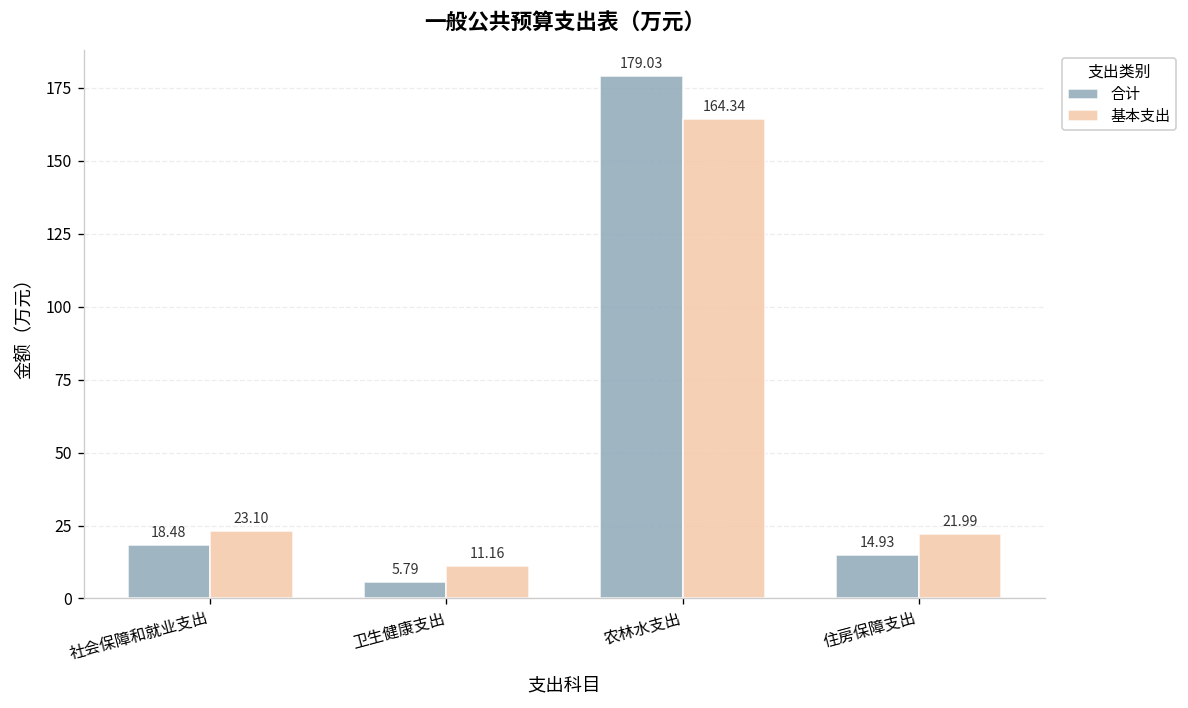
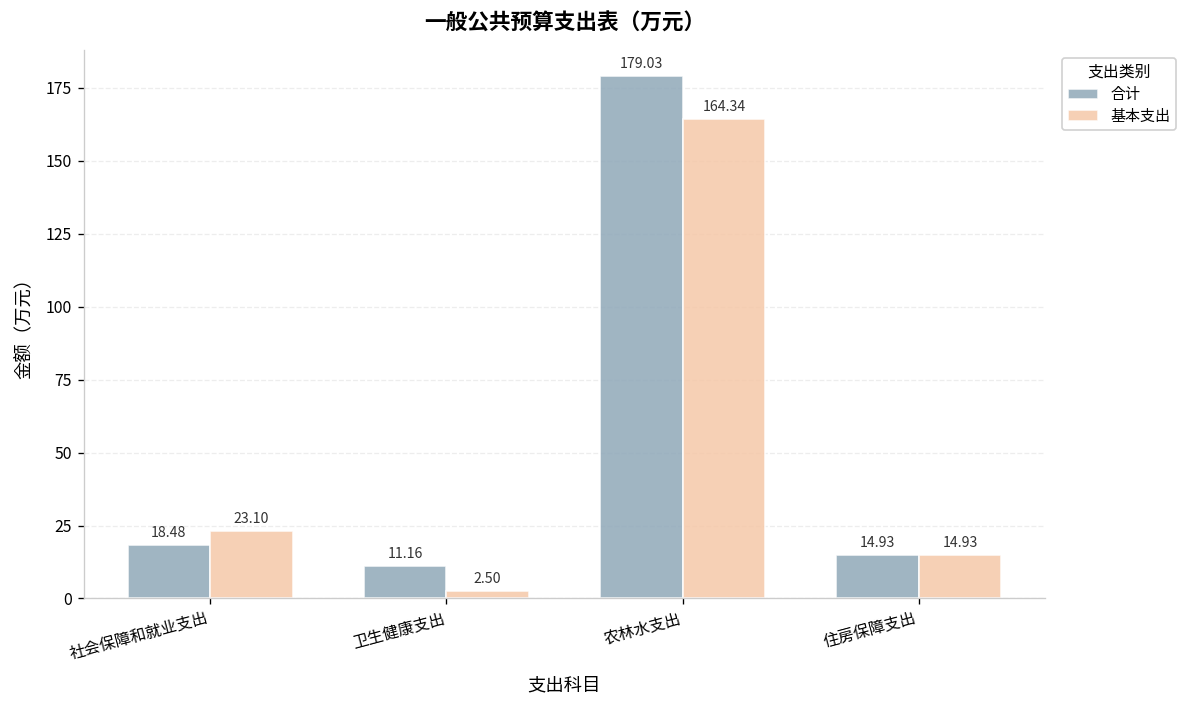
合计, 卫生健康支出: 5.79 -> 11.16
基本支出, 卫生健康支出: 11.16 -> 2.50
基本支出, 住房保障支出: 21.99 -> 14.93
